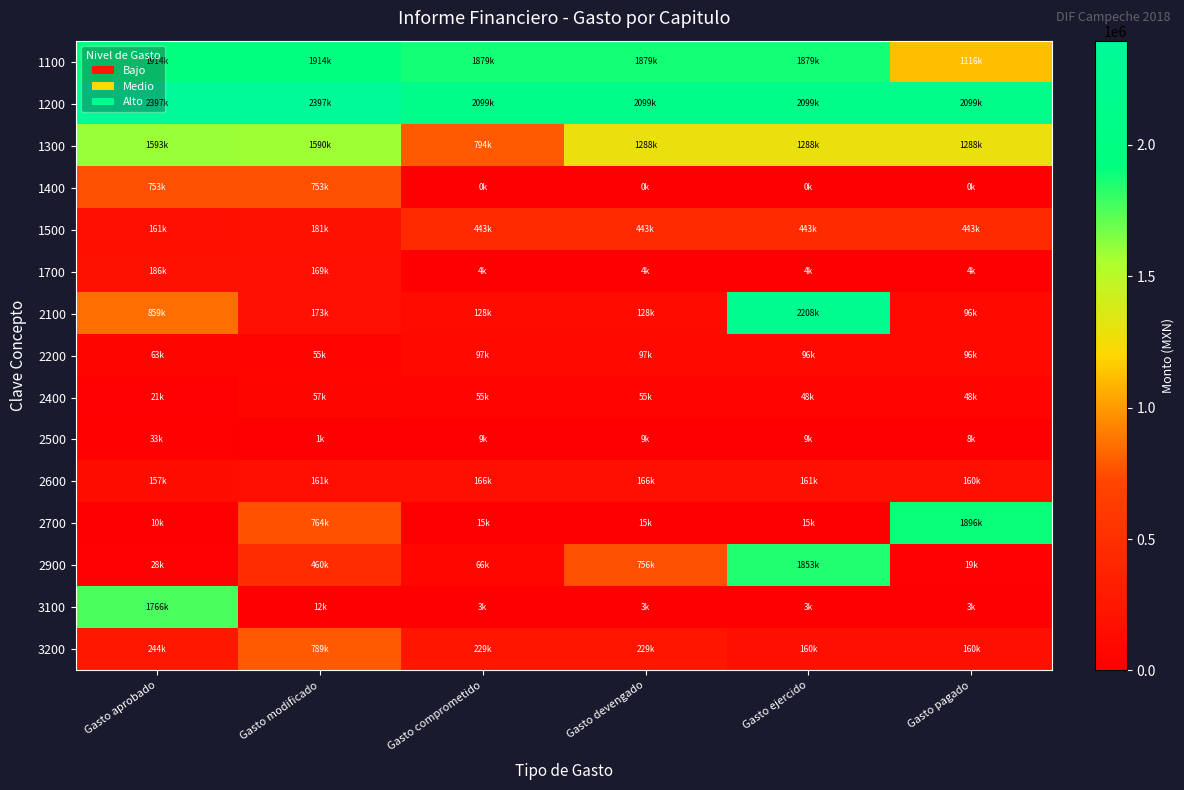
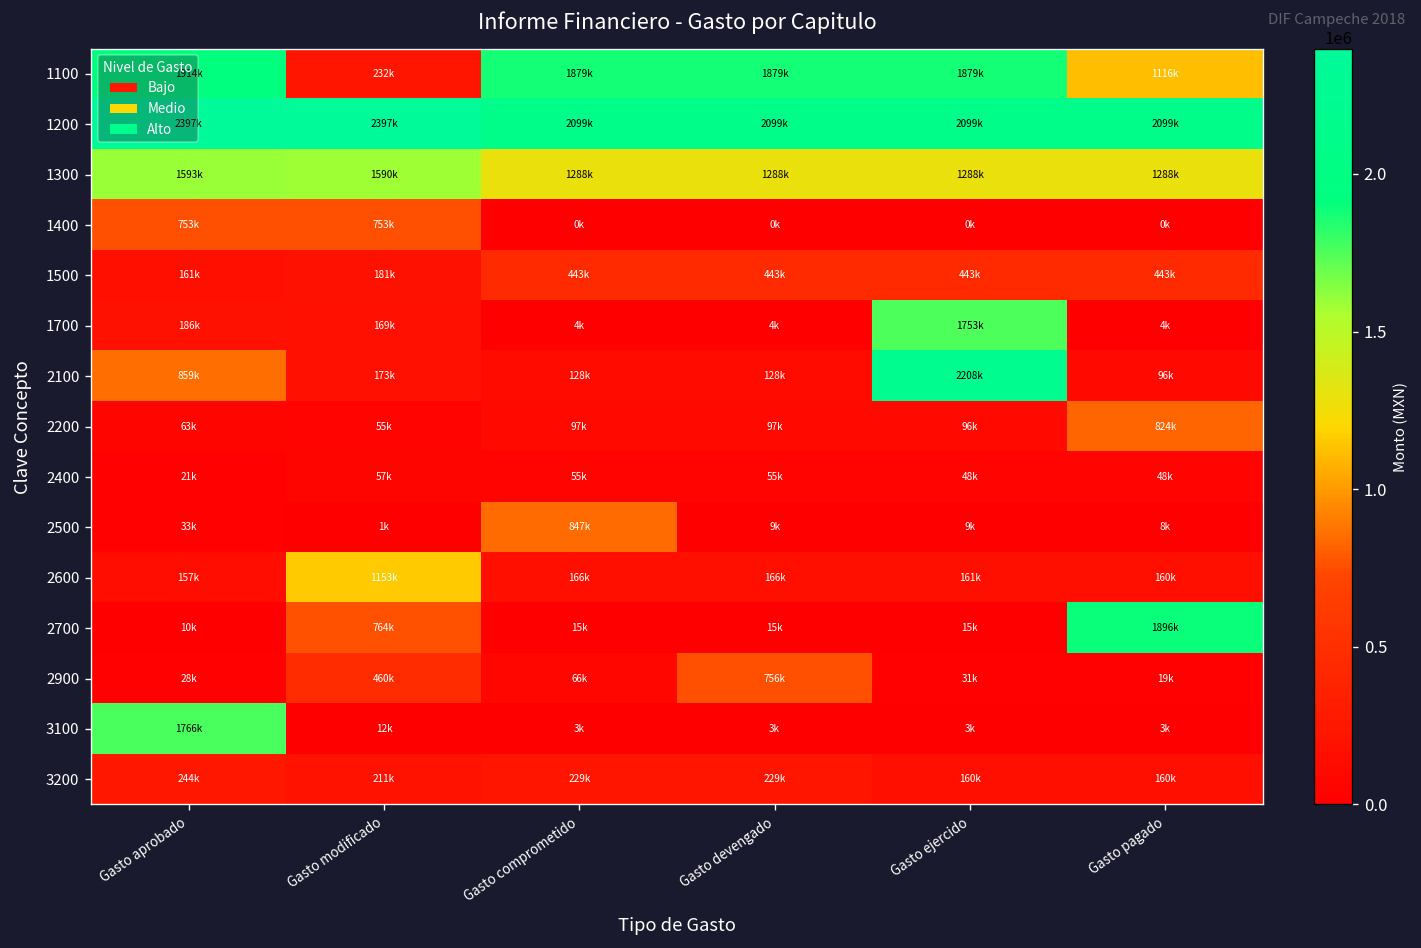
1100, Gasto modificado: 1914k -> 232k
1300, Gasto comprometido: 794k -> 1288k
1700, Gasto ejercido: 4k -> 1753k
2200, Gasto pagado: 96k -> 824k
2500, Gasto comprometido: 9k -> 847k
2600, Gasto modificado: 161k -> 1153k
2900, Gasto ejercido: 1853k -> 31k
3200, Gasto modificado: 789k -> 211k
